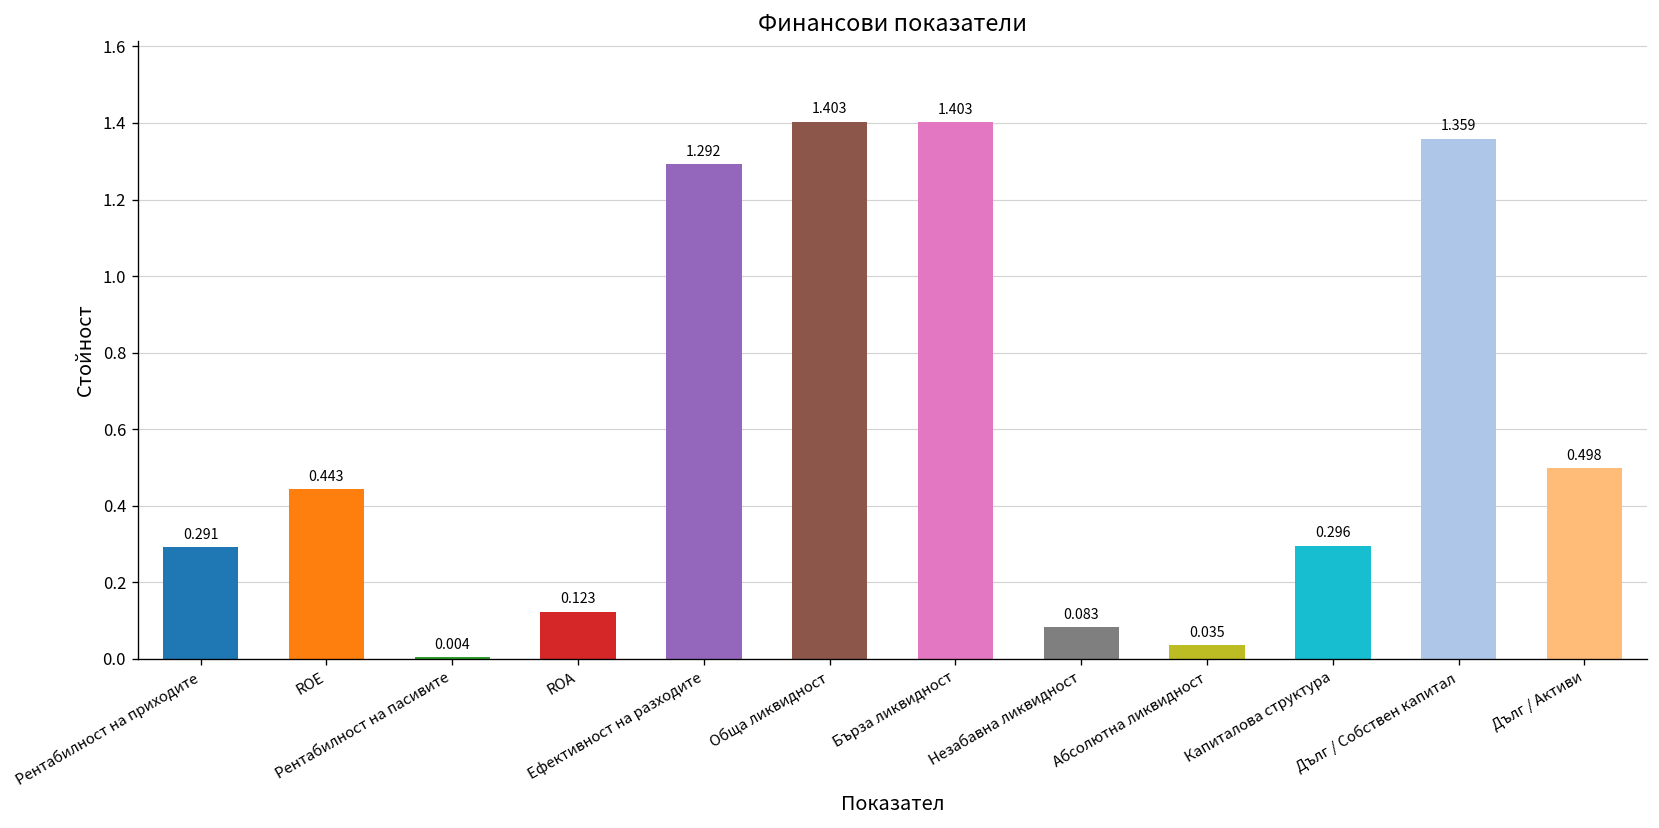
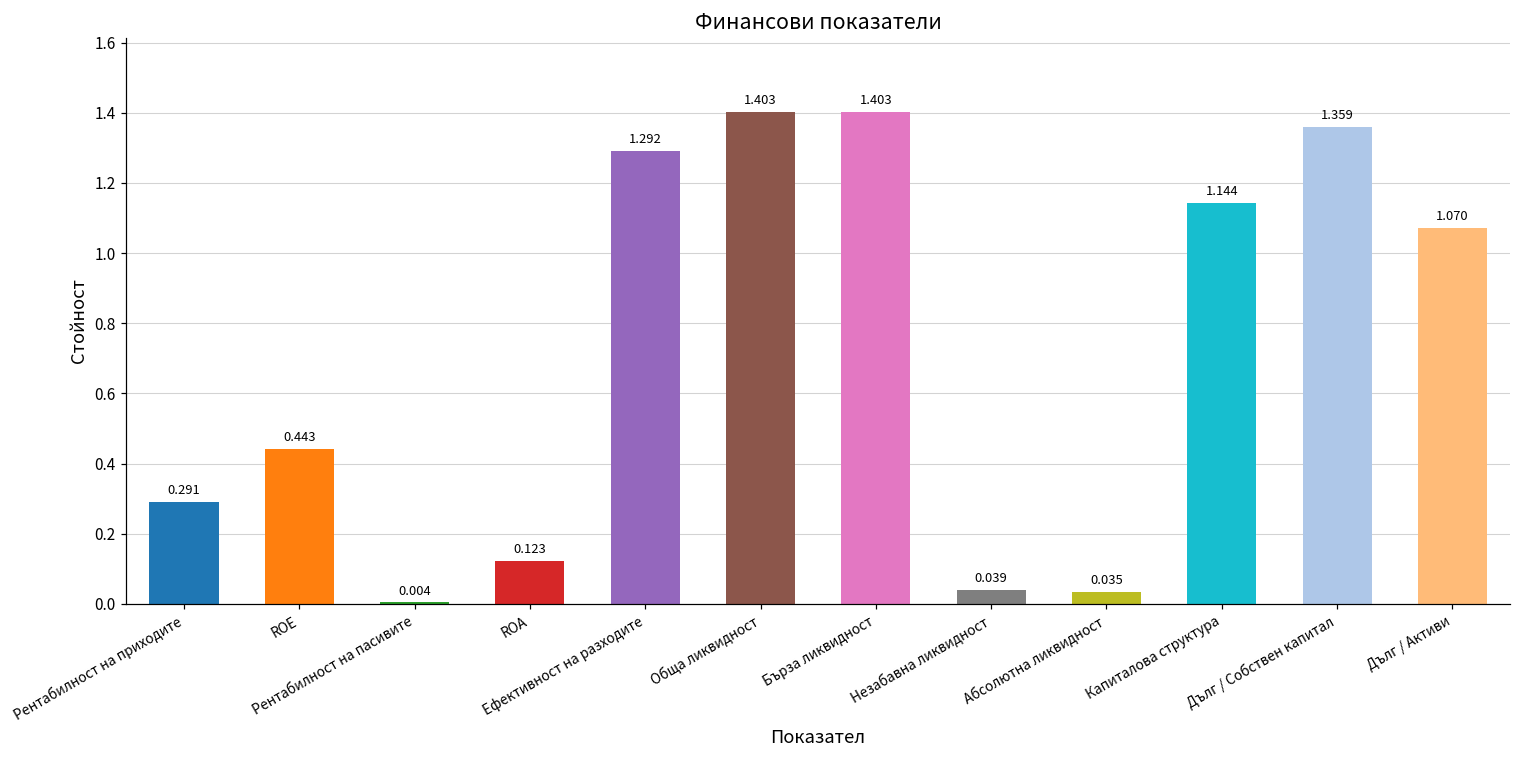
Незабавна ликвидност: 0.083 -> 0.039
Капиталова структура: 0.296 -> 1.144
Дълг / Активи: 0.498 -> 1.070
